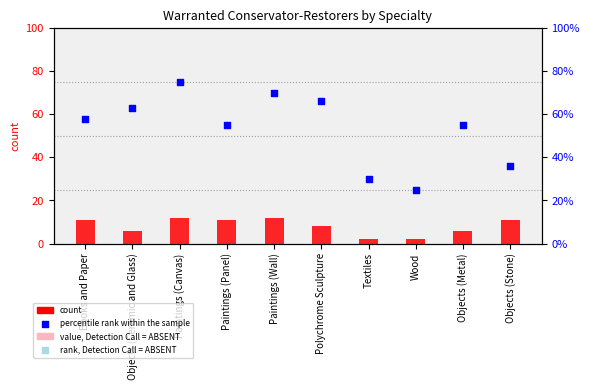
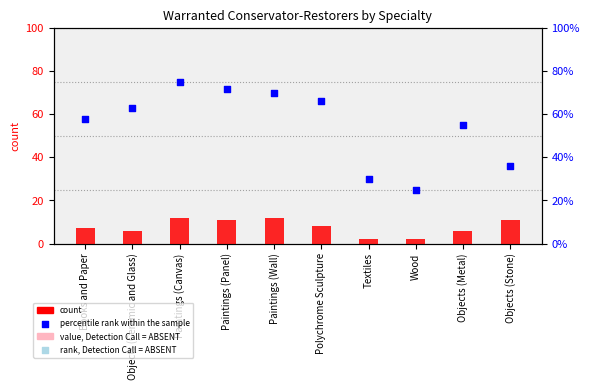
count, Books and Paper: 11 -> 7
percentile rank within the sample, Paintings (Panel): 55% -> 72%
